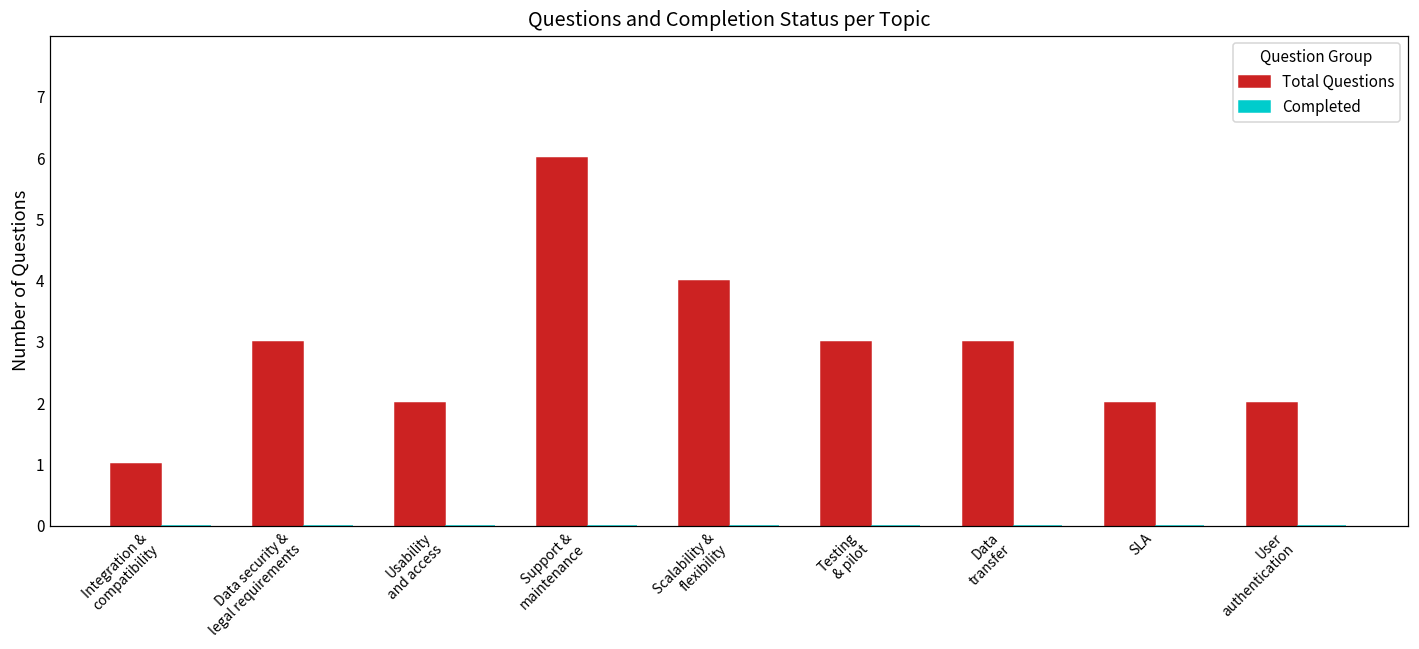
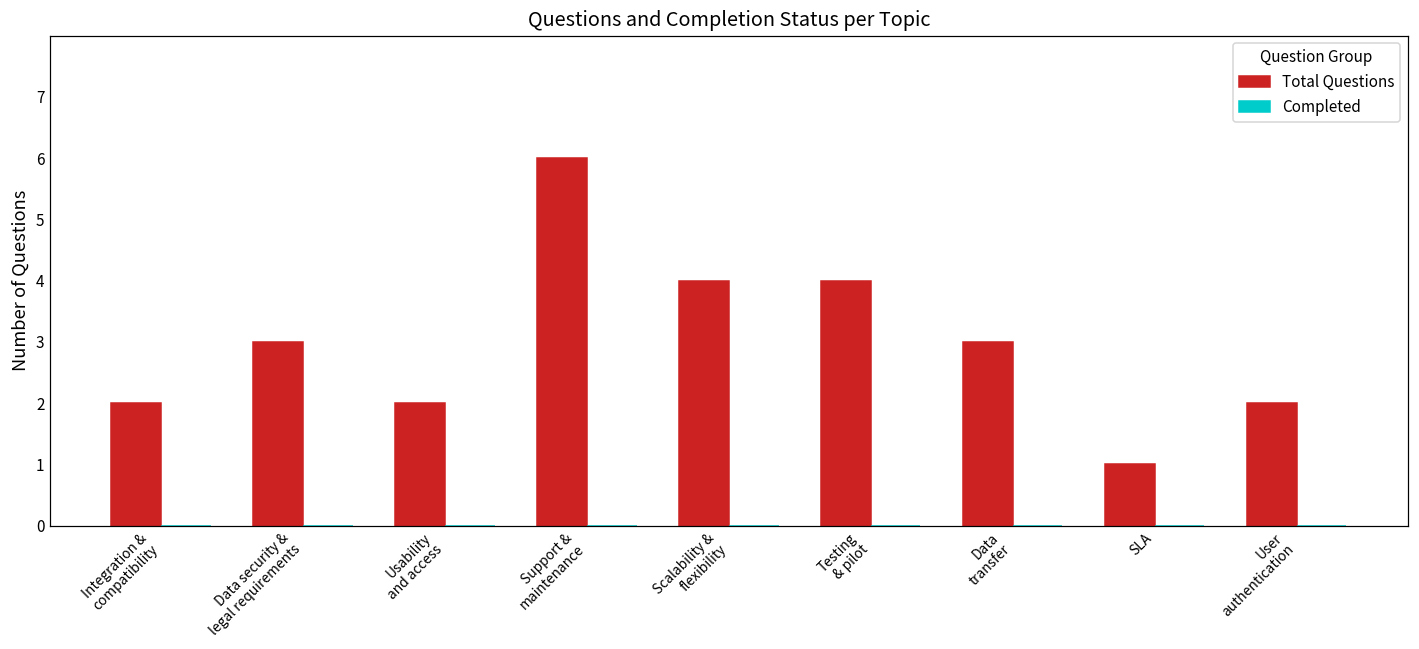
Total Questions, Integration & compatibility: 1 -> 2
Total Questions, Testing & pilot: 3 -> 4
Total Questions, SLA: 2 -> 1
